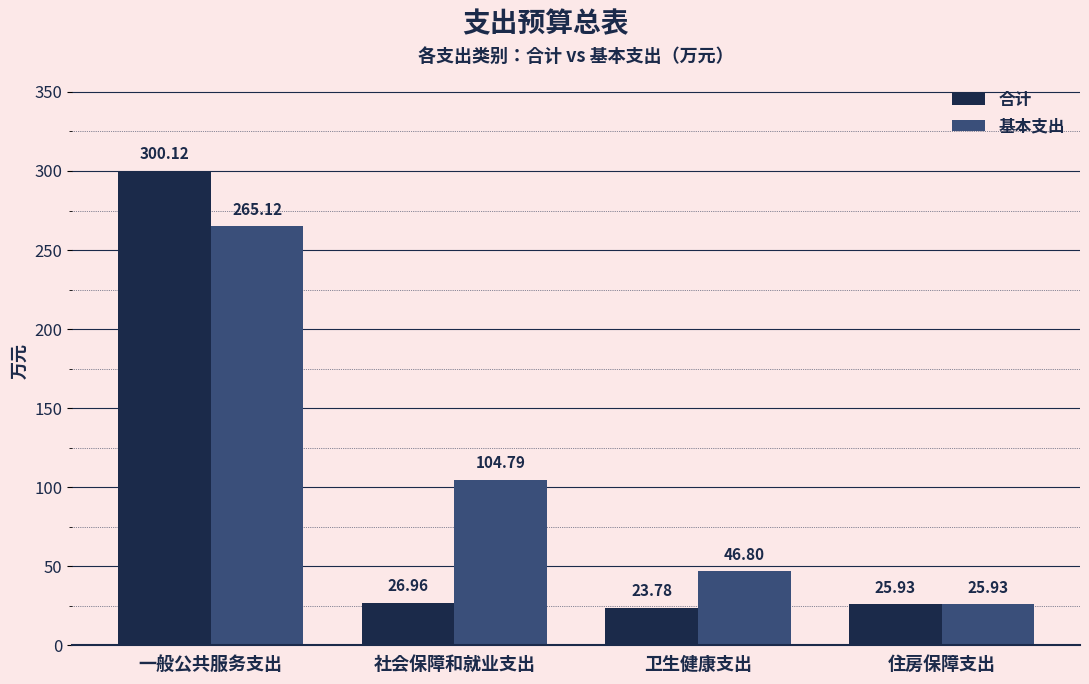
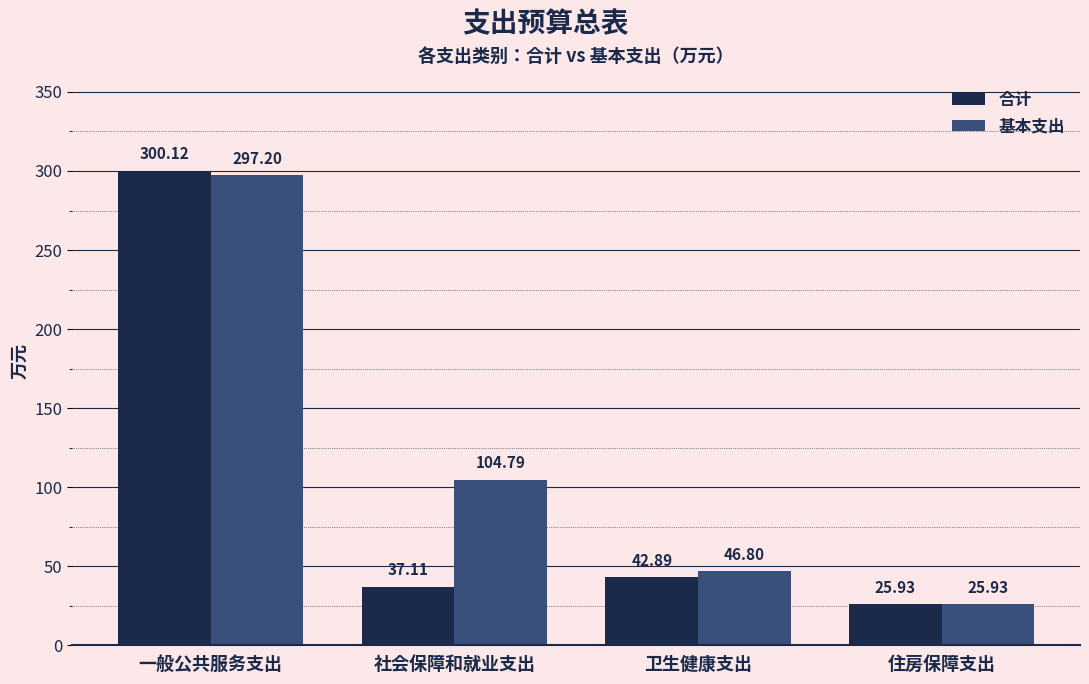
基本支出, 一般公共服务支出: 265.12 -> 297.20
合计, 社会保障和就业支出: 26.96 -> 37.11
合计, 卫生健康支出: 23.78 -> 42.89
